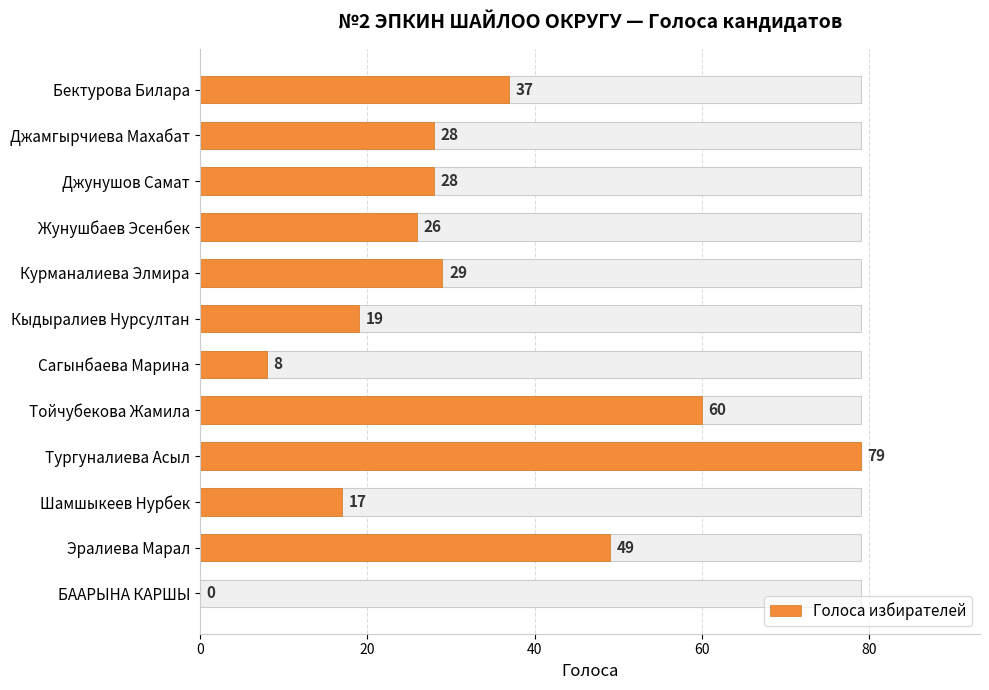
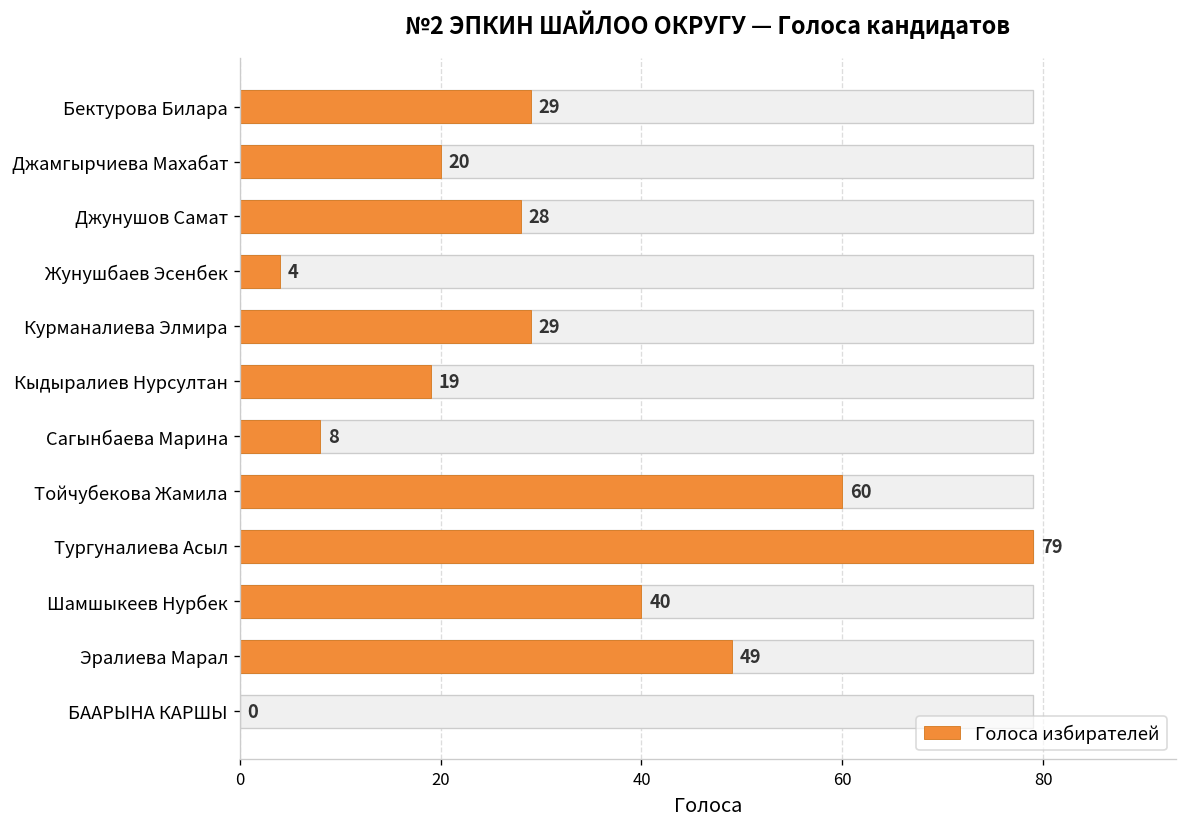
Голоса избирателей, Бектурова Билара: 37 -> 29
Голоса избирателей, Джамгырчиева Махабат: 28 -> 20
Голоса избирателей, Жунушбаев Эсенбек: 26 -> 4
Голоса избирателей, Шамшыкеев Нурбек: 17 -> 40
